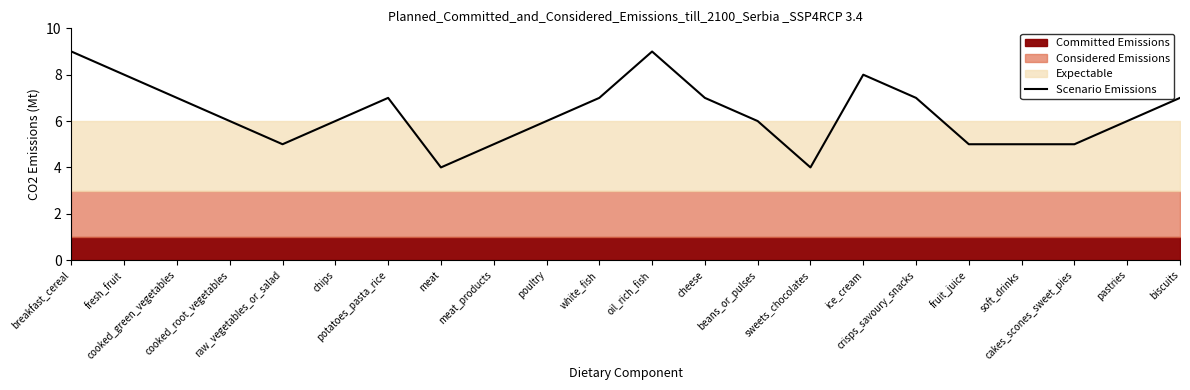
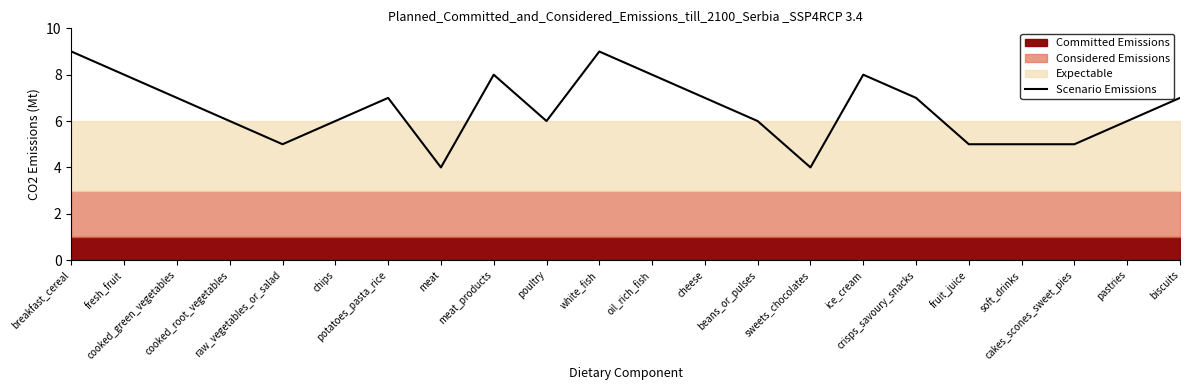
Scenario Emissions, meat_products: 5 -> 8
Scenario Emissions, white_fish: 7 -> 9
Scenario Emissions, oil_rich_fish: 9 -> 8
